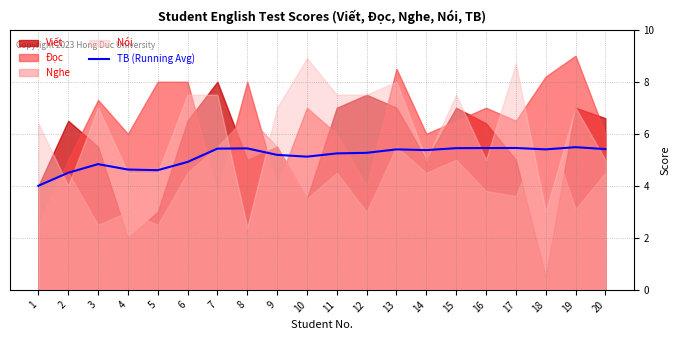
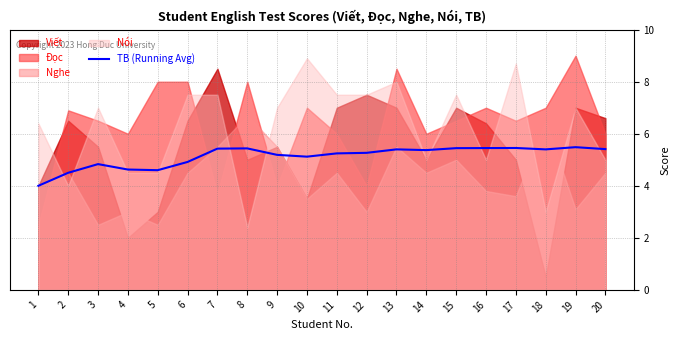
Đọc, 2: 5.0 -> 6.9
Đọc, 3: 7.3 -> 6.5
Viết, 7: 8.0 -> 8.5
Đọc, 18: 8.2 -> 7.0
